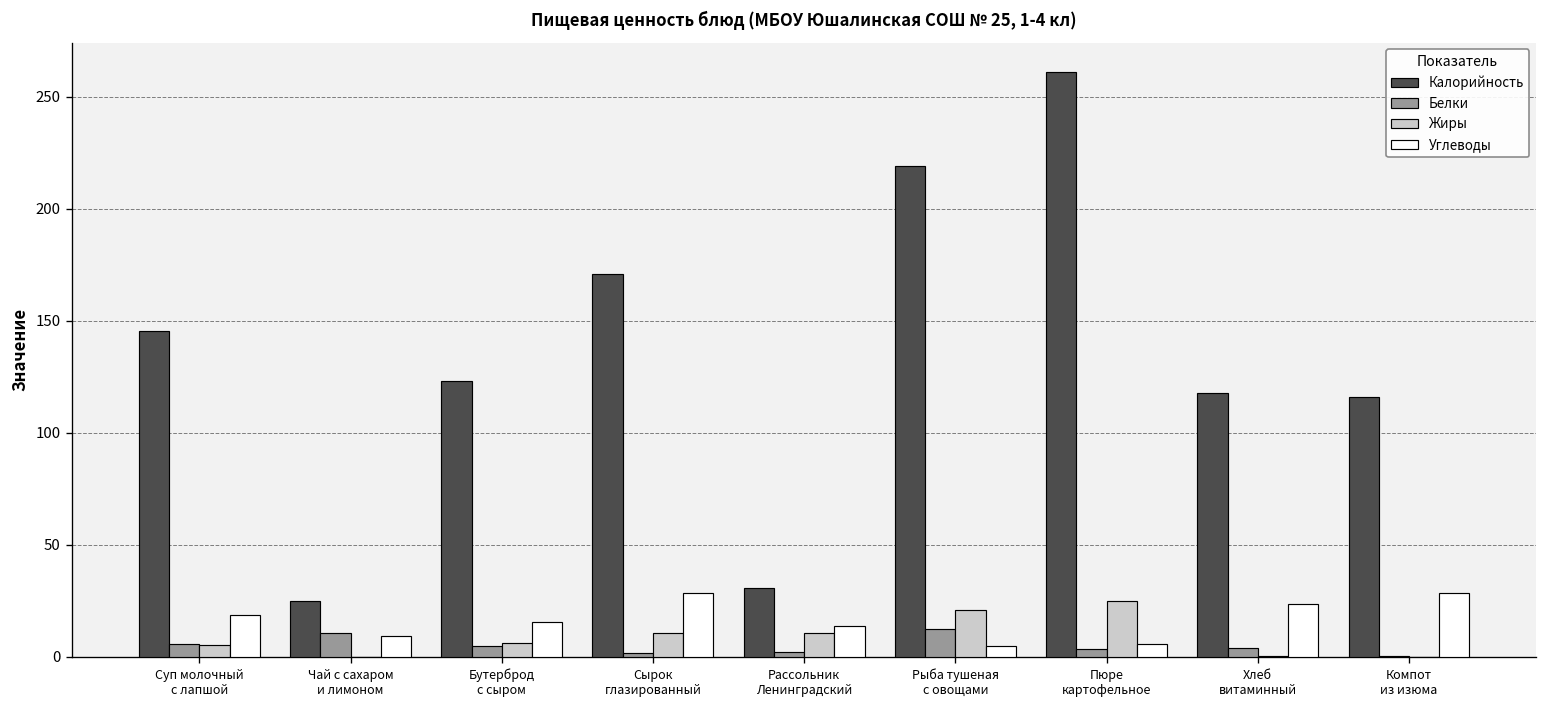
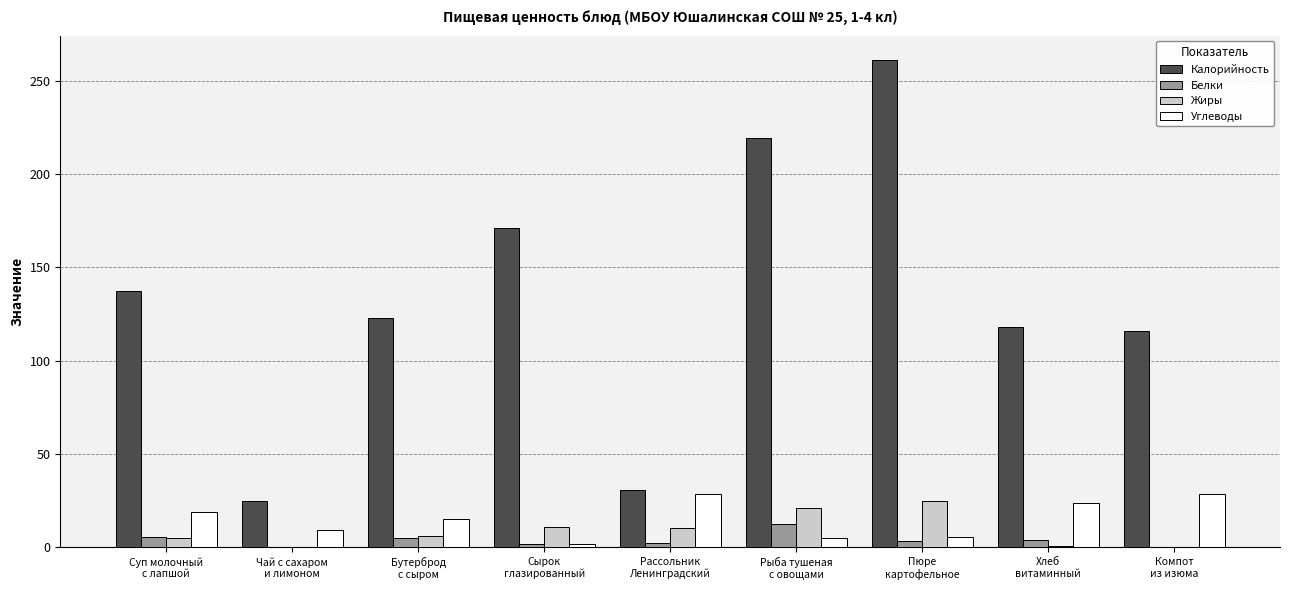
Калорийность, Суп молочный с лапшой: 146 -> 137
Белки, Чай с сахаром и лимоном: 11 -> 0
Углеводы, Сырок глазированный: 29 -> 2
Углеводы, Рассольник Ленинградский: 14 -> 29
